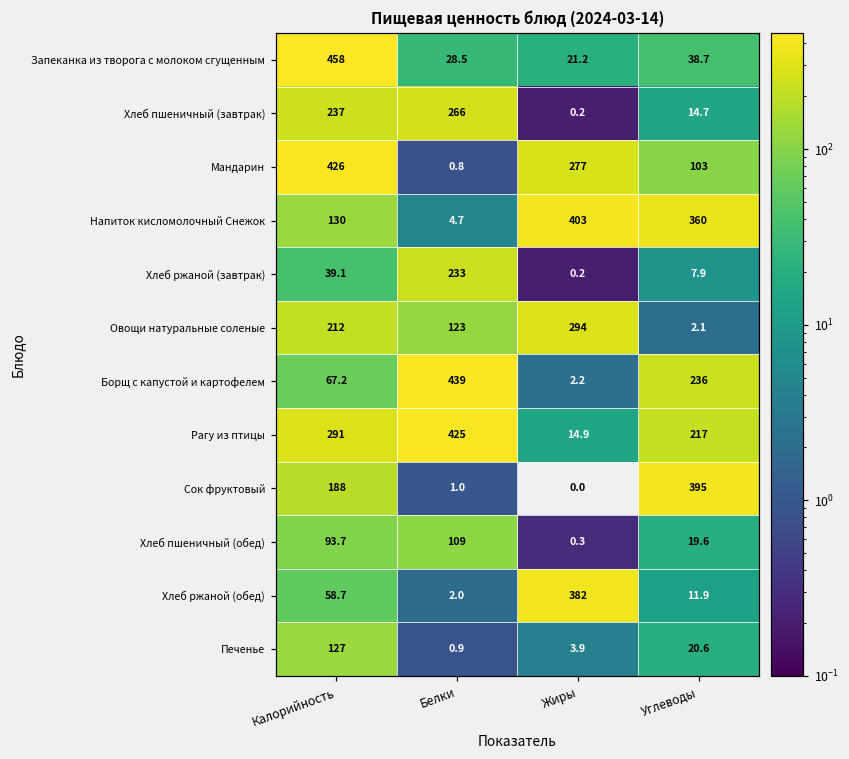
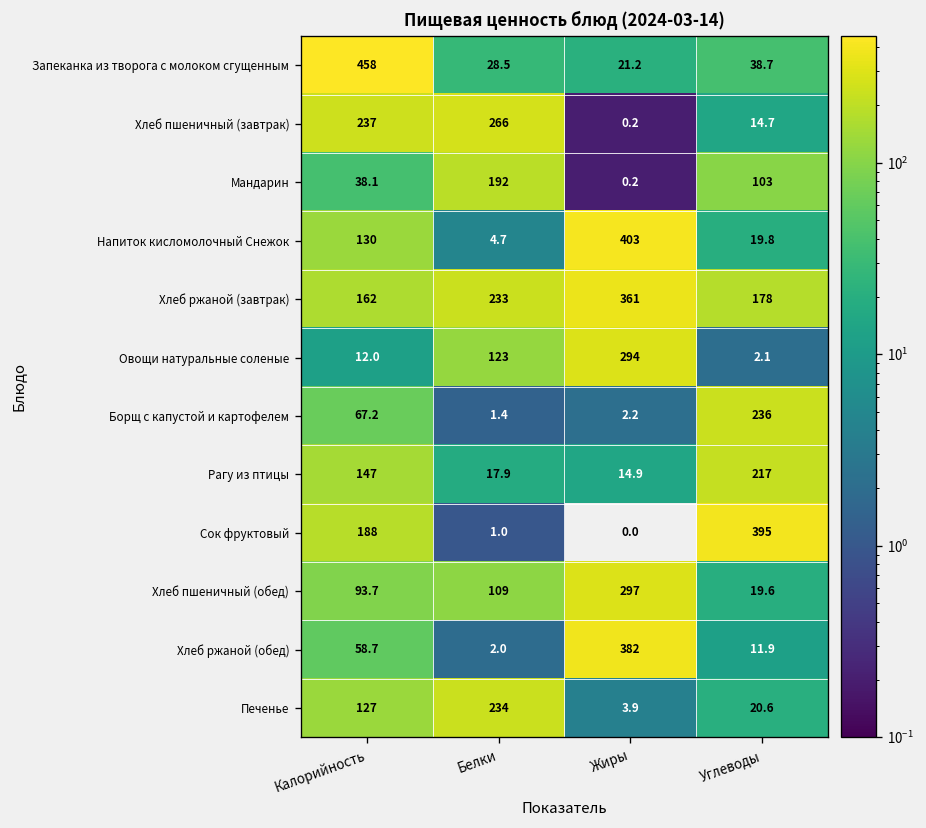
Мандарин, Калорийность: 426 -> 38.1
Мандарин, Белки: 0.8 -> 192
Мандарин, Жиры: 277 -> 0.2
Напиток кисломолочный Снежок, Углеводы: 360 -> 19.8
Хлеб ржаной (завтрак), Калорийность: 39.1 -> 162
Хлеб ржаной (завтрак), Жиры: 0.2 -> 361
Хлеб ржаной (завтрак), Углеводы: 7.9 -> 178
Овощи натуральные соленые, Калорийность: 212 -> 12.0
Борщ с капустой и картофелем, Белки: 439 -> 1.4
Рагу из птицы, Калорийность: 291 -> 147
Рагу из птицы, Белки: 425 -> 17.9
Хлеб пшеничный (обед), Жиры: 0.3 -> 297
Печенье, Белки: 0.9 -> 234
